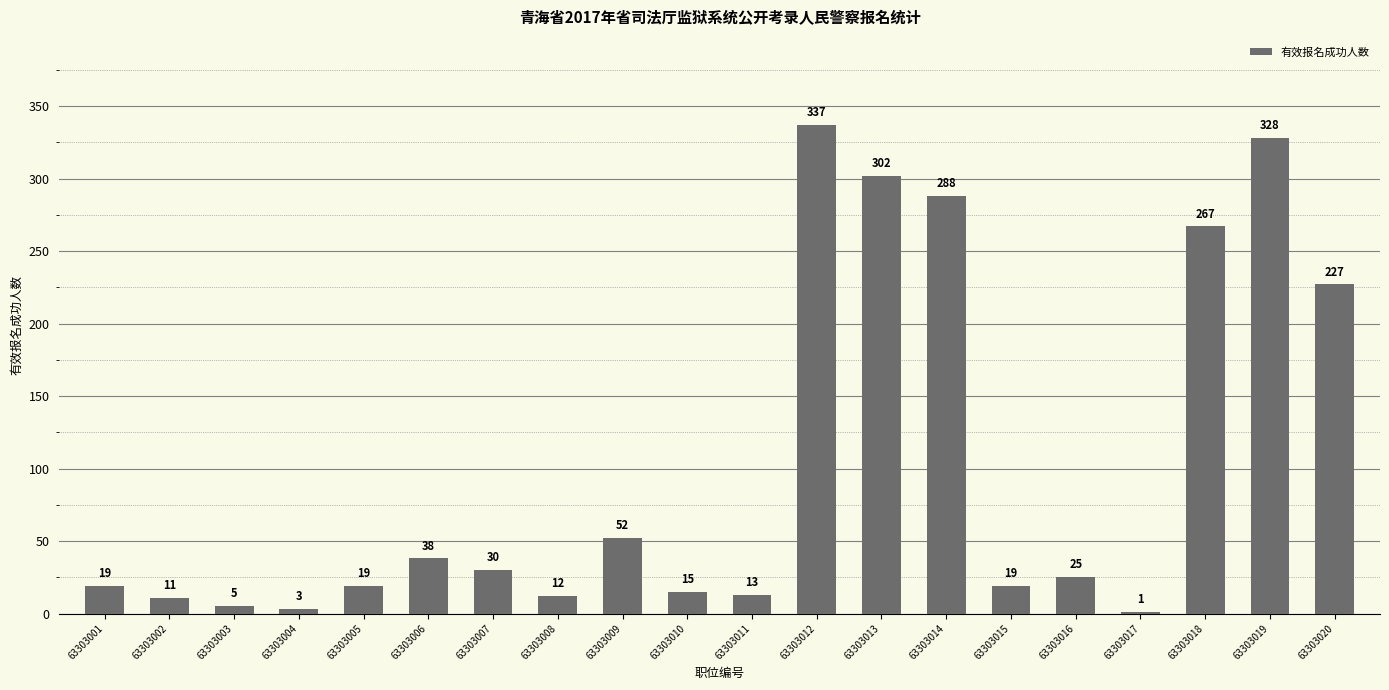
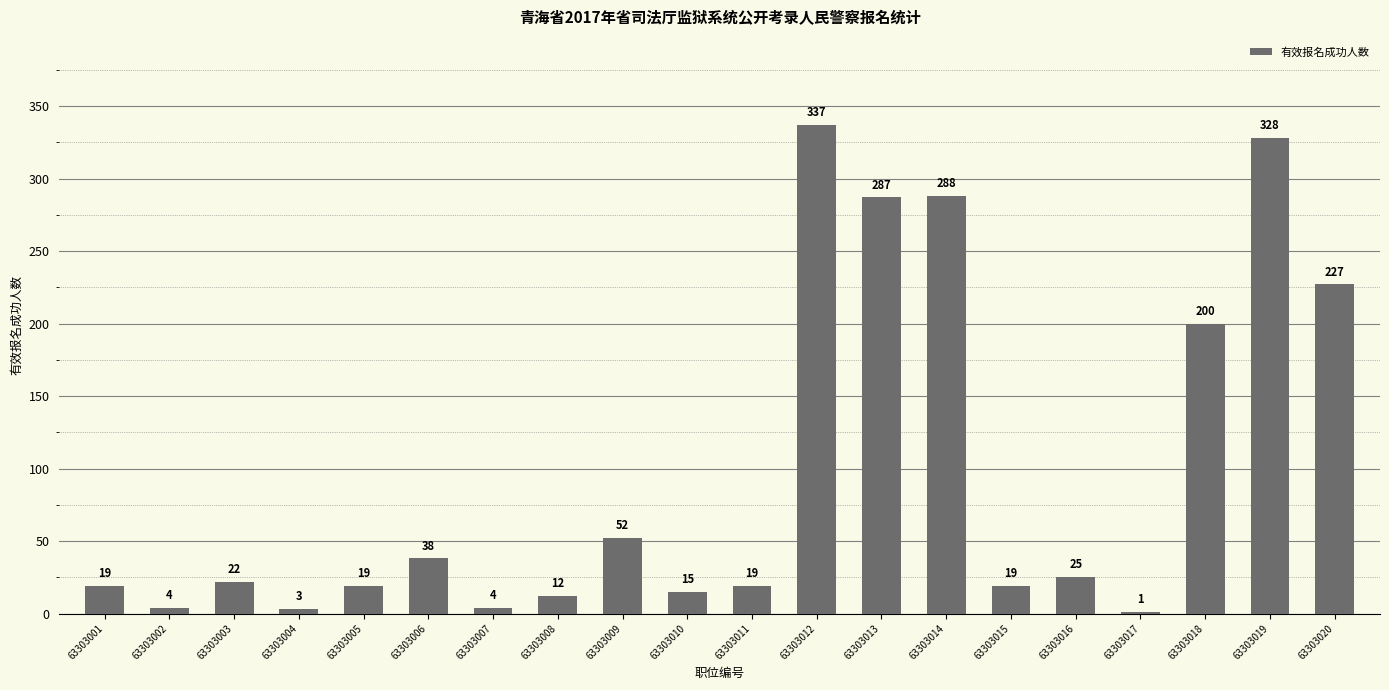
63303002: 11 -> 4
63303003: 5 -> 22
63303007: 30 -> 4
63303011: 13 -> 19
63303013: 302 -> 287
63303018: 267 -> 200
